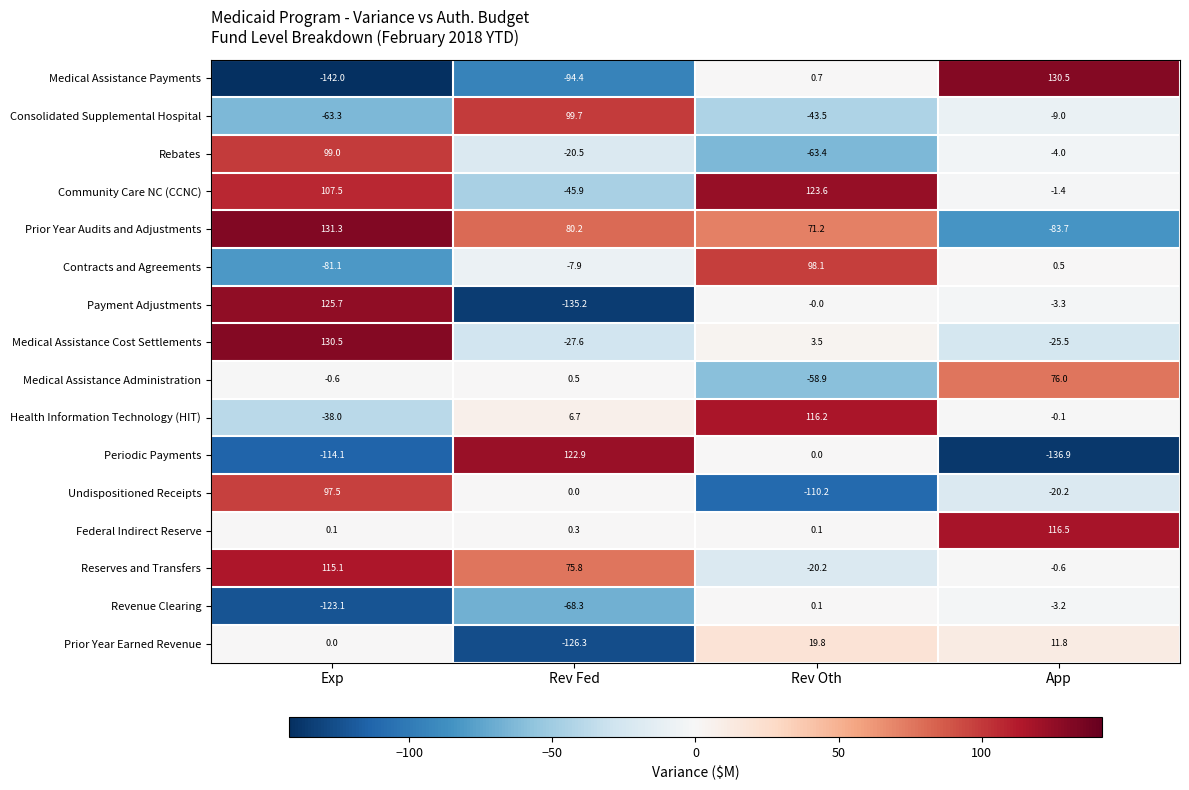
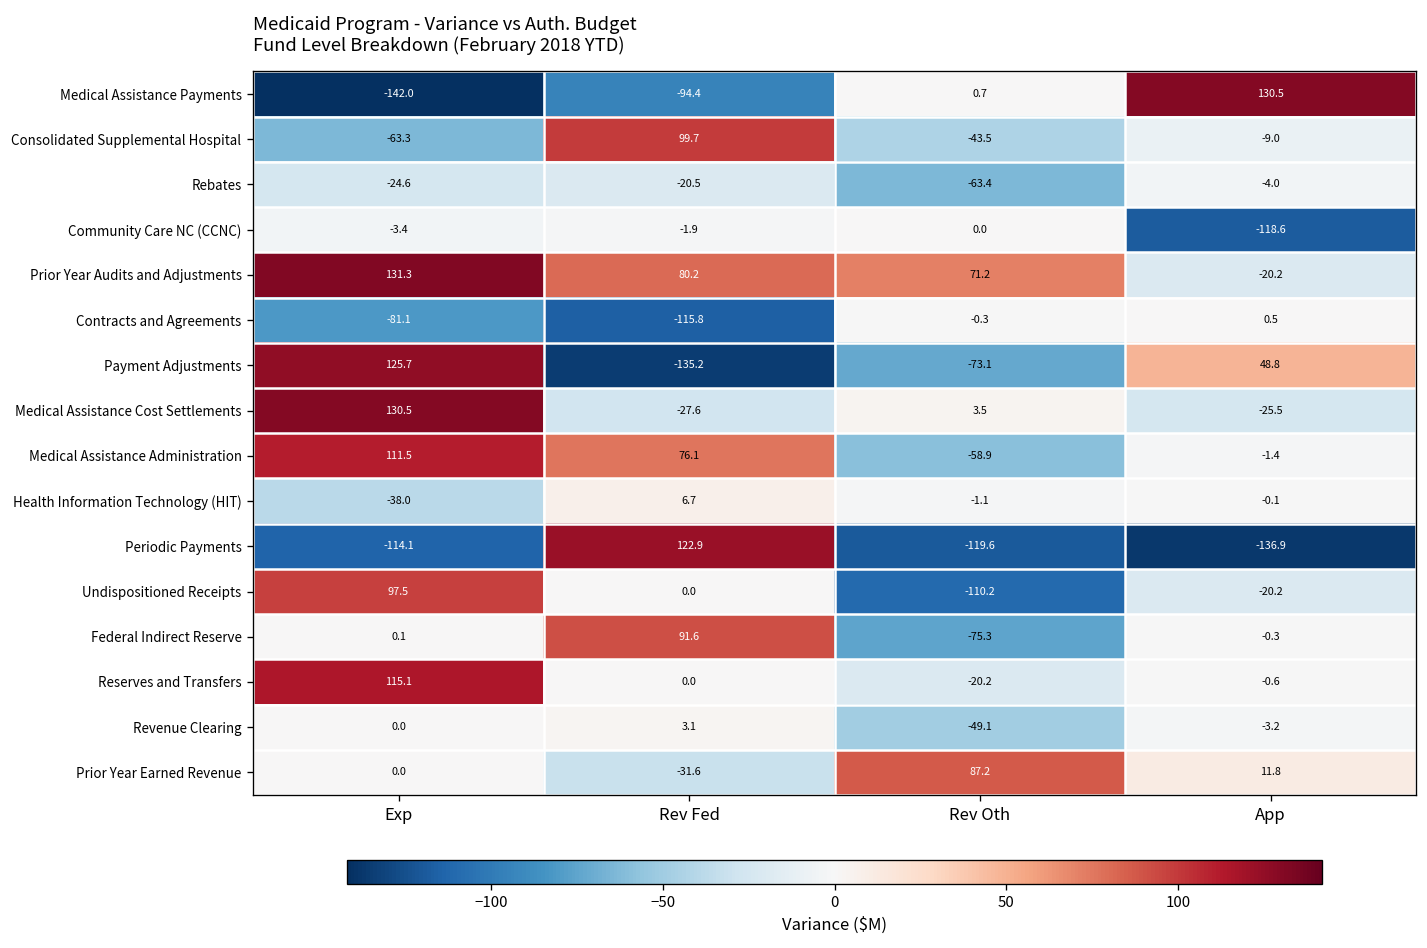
Rebates, Exp: 99.0 -> -24.6
Community Care NC (CCNC), Exp: 107.5 -> -3.4
Community Care NC (CCNC), Rev Fed: -45.9 -> -1.9
Community Care NC (CCNC), Rev Oth: 123.6 -> 0.0
Community Care NC (CCNC), App: -1.4 -> -118.6
Prior Year Audits and Adjustments, App: -83.7 -> -20.2
Contracts and Agreements, Rev Fed: -7.9 -> -115.8
Contracts and Agreements, Rev Oth: 98.1 -> -0.3
Payment Adjustments, Rev Oth: -0.0 -> -73.1
Payment Adjustments, App: -3.3 -> 48.8
Medical Assistance Administration, Exp: -0.6 -> 111.5
Medical Assistance Administration, Rev Fed: 0.5 -> 76.1
Medical Assistance Administration, App: 76.0 -> -1.4
Health Information Technology (HIT), Rev Oth: 116.2 -> -1.1
Periodic Payments, Rev Oth: 0.0 -> -119.6
Federal Indirect Reserve, Rev Fed: 0.3 -> 91.6
Federal Indirect Reserve, Rev Oth: 0.1 -> -75.3
Federal Indirect Reserve, App: 116.5 -> -0.3
Reserves and Transfers, Rev Fed: 75.8 -> 0.0
Revenue Clearing, Exp: -123.1 -> 0.0
Revenue Clearing, Rev Fed: -68.3 -> 3.1
Revenue Clearing, Rev Oth: 0.1 -> -49.1
Prior Year Earned Revenue, Rev Fed: -126.3 -> -31.6
Prior Year Earned Revenue, Rev Oth: 19.8 -> 87.2
